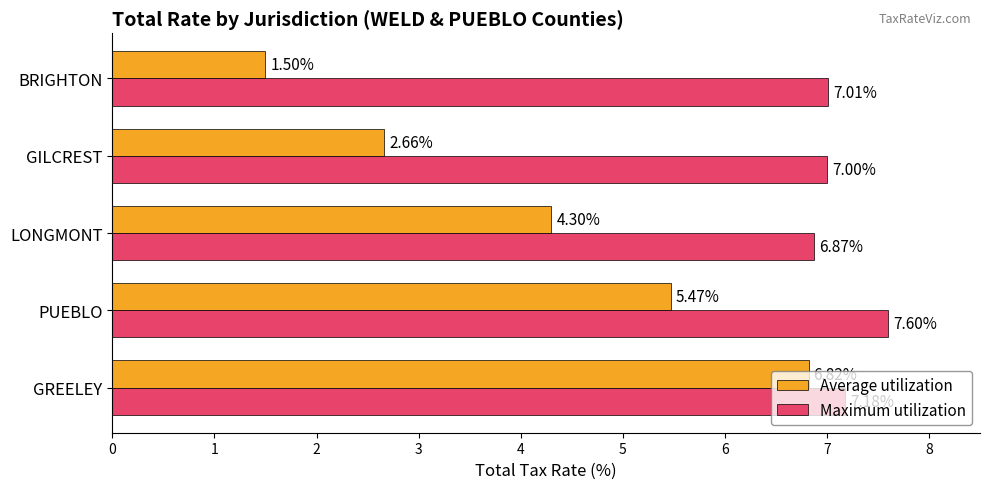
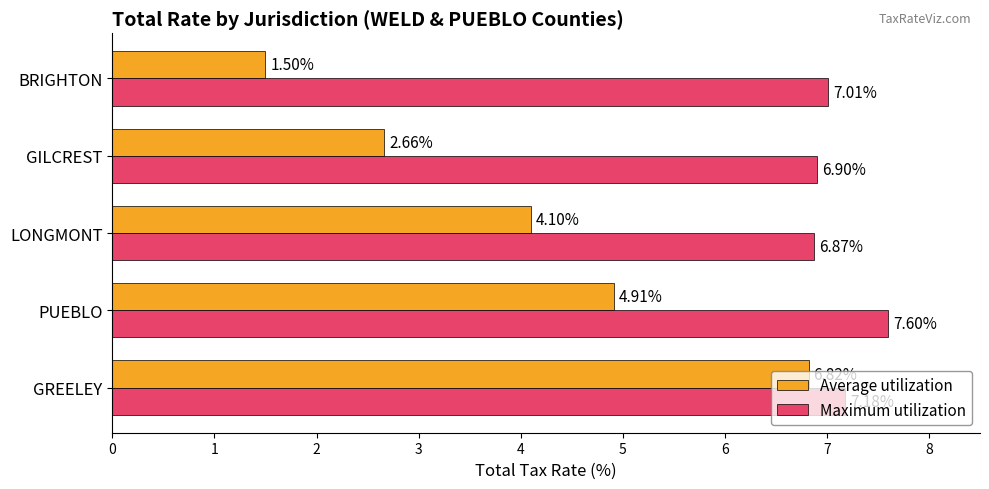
Maximum utilization, GILCREST: 7.00% -> 6.90%
Average utilization, LONGMONT: 4.30% -> 4.10%
Average utilization, PUEBLO: 5.47% -> 4.91%
